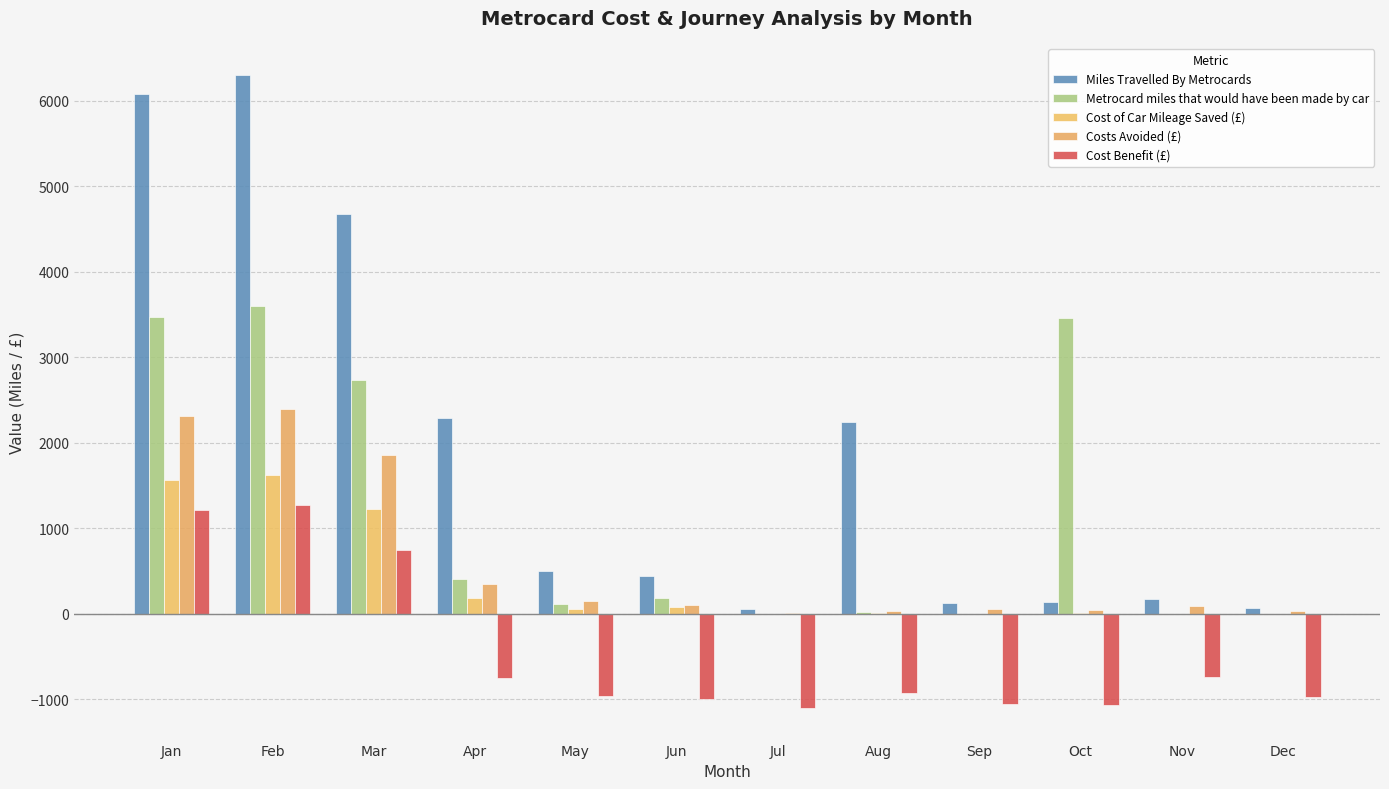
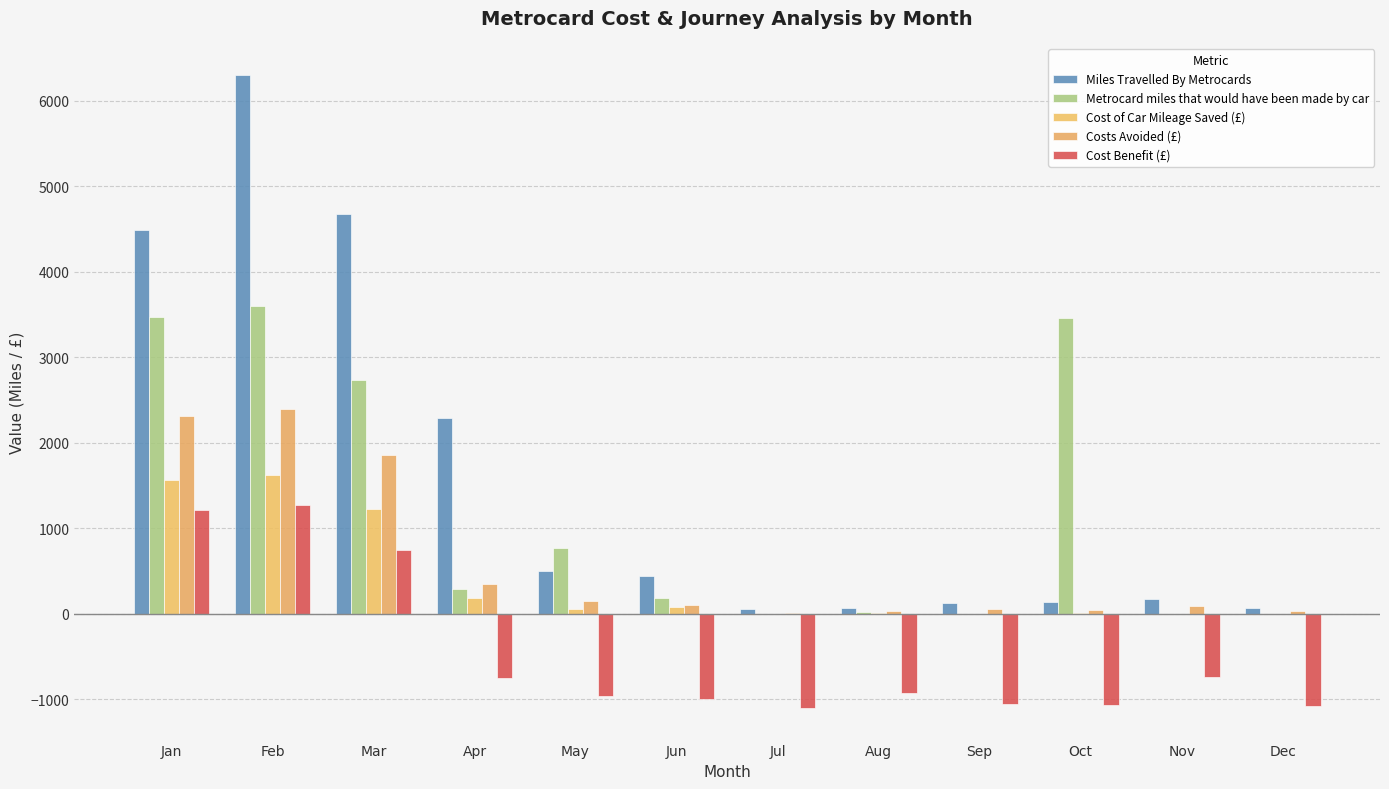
Miles Travelled By Metrocards, Jan: 6100 -> 4500
Metrocard miles that would have been made by car, Apr: 400 -> 300
Metrocard miles that would have been made by car, May: 100 -> 800
Miles Travelled By Metrocards, Aug: 2200 -> 100
Cost Benefit (£), Dec: -1000 -> -1100
